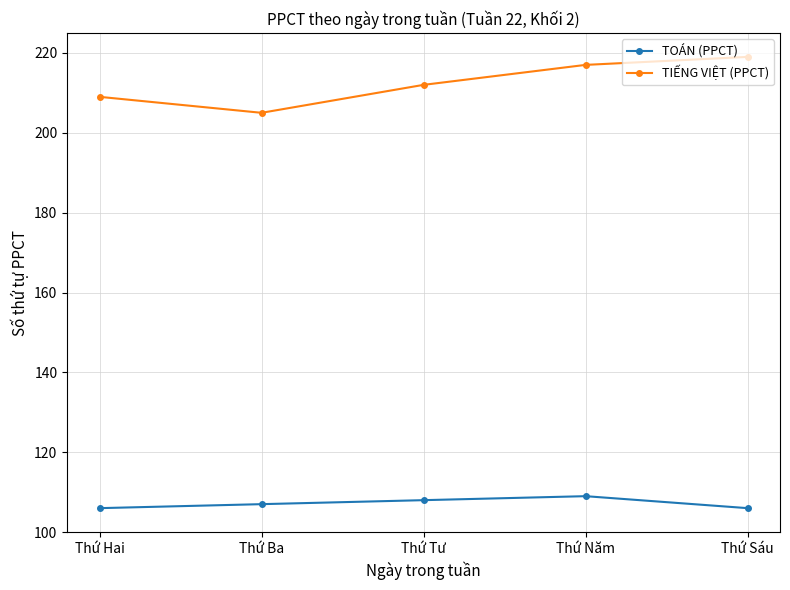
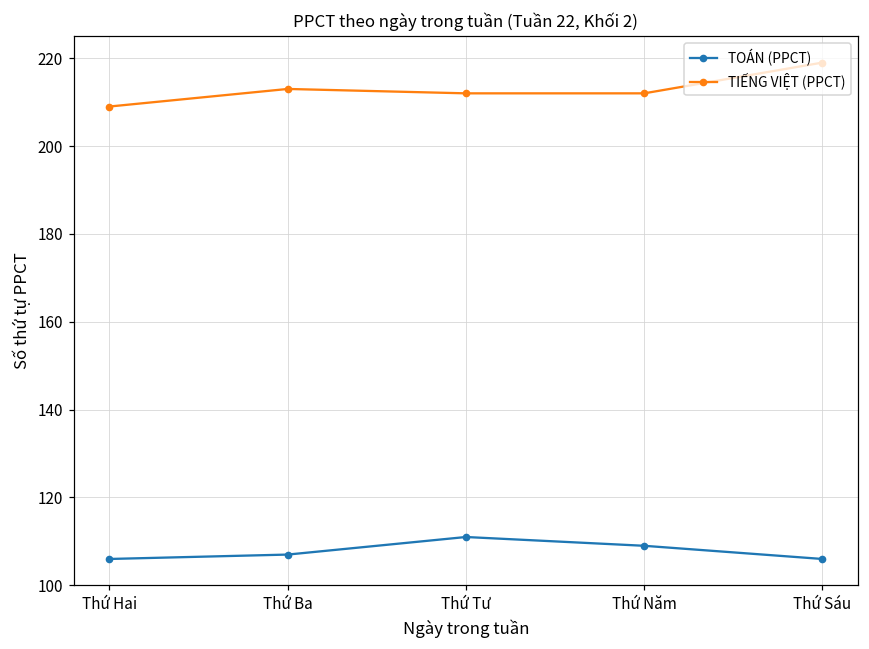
TIẾNG VIỆT (PPCT), Thứ Ba: 205 -> 213
TOÁN (PPCT), Thứ Tư: 108 -> 111
TIẾNG VIỆT (PPCT), Thứ Năm: 217 -> 212
